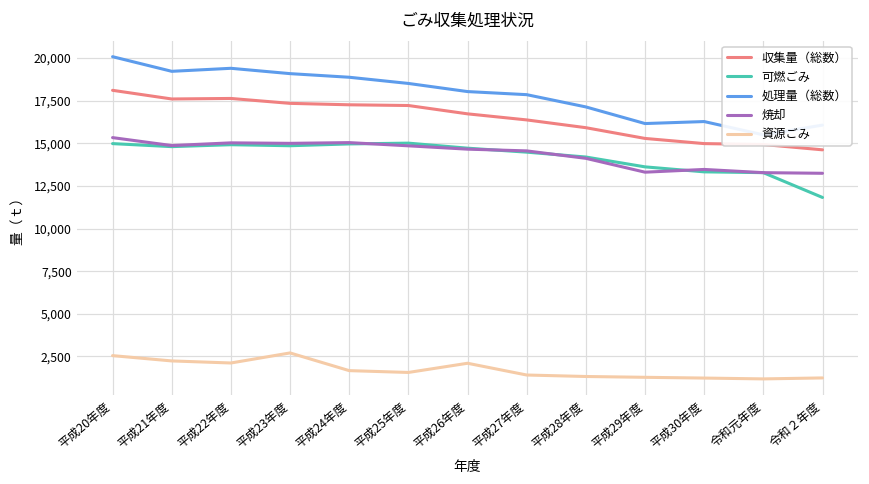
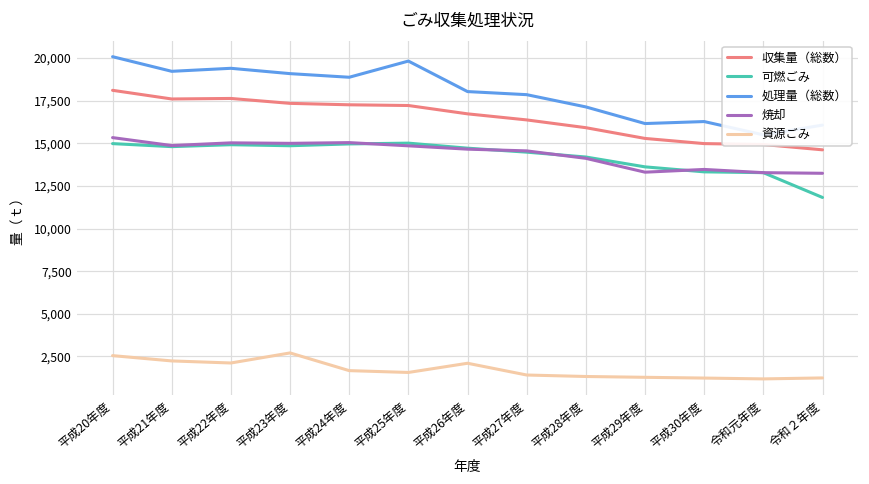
処理量（総数）, 平成25年度: 18,500 -> 19,800
